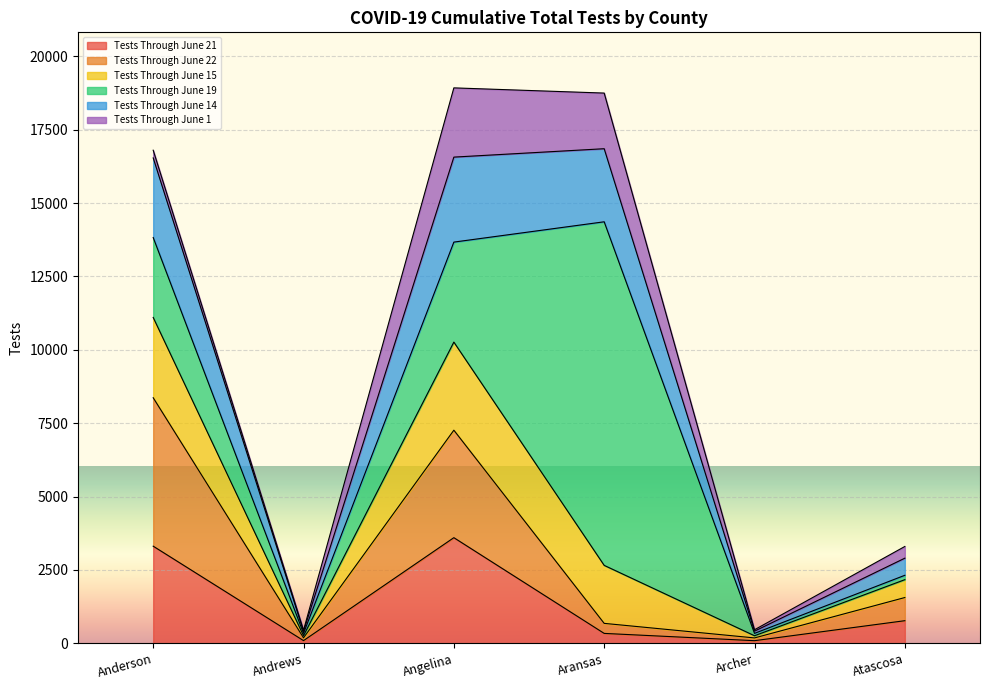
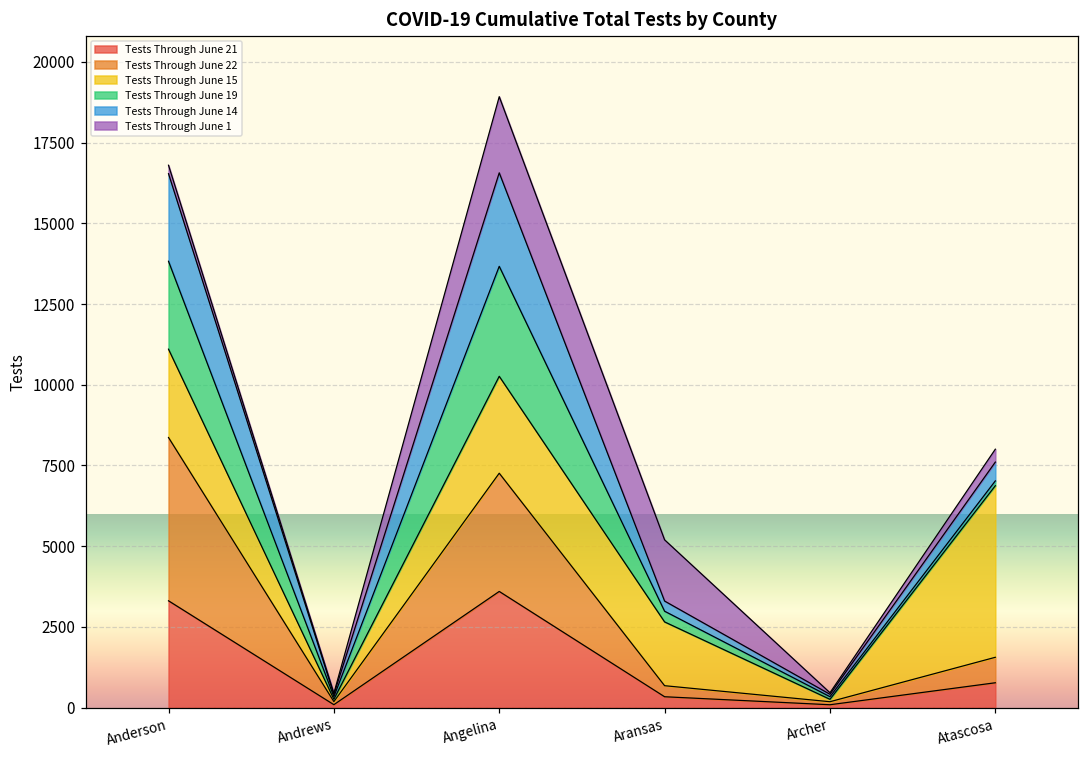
Tests Through June 19, Aransas: 11700 -> 300
Tests Through June 14, Aransas: 2500 -> 300
Tests Through June 15, Atascosa: 600 -> 5300
